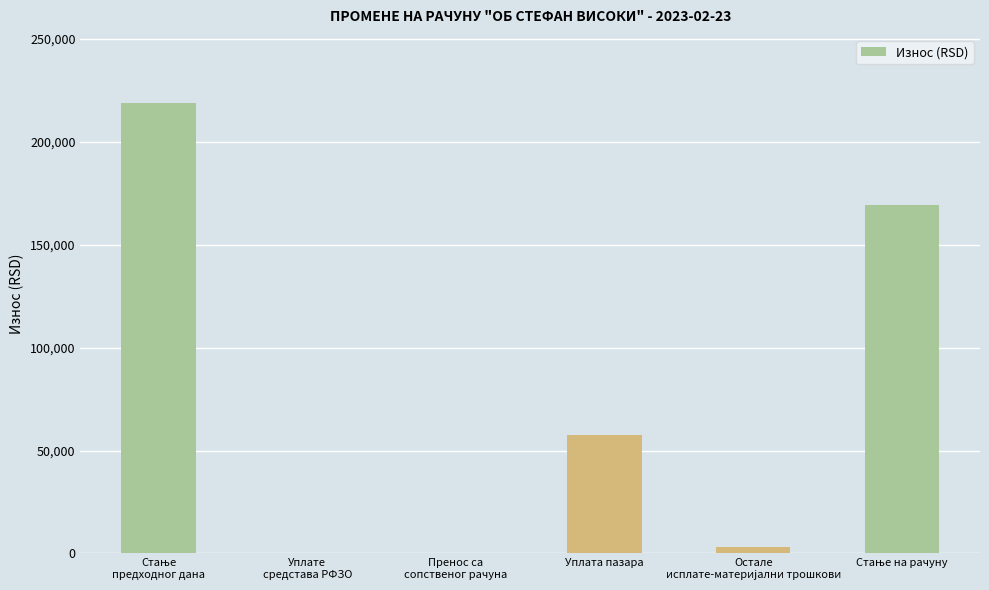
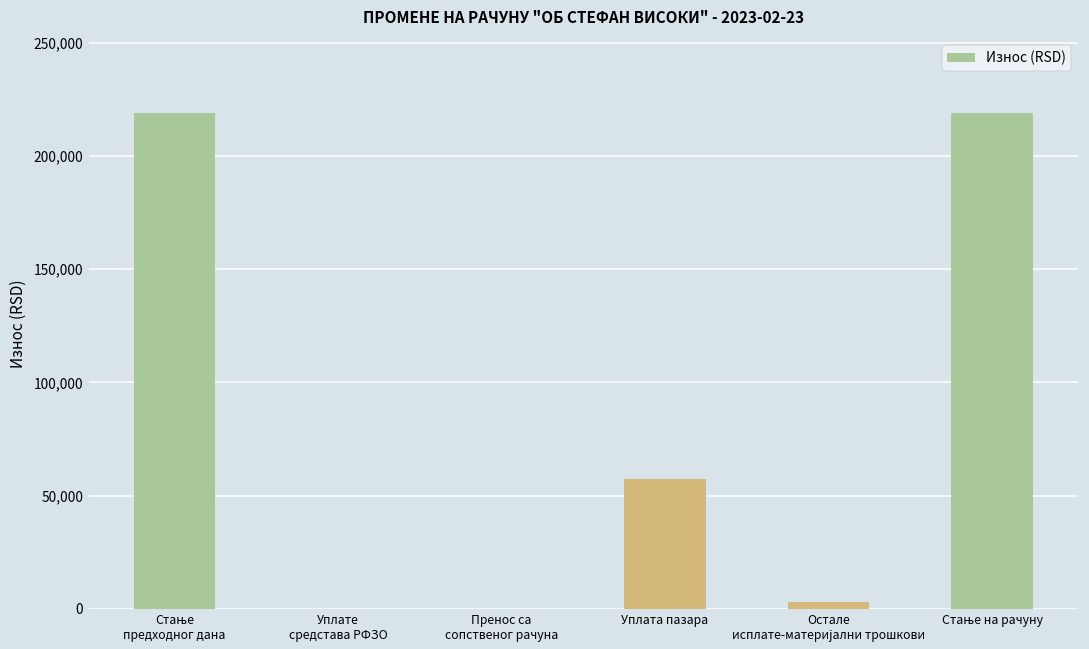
Стање на рачуну: 169,000 -> 219,000
